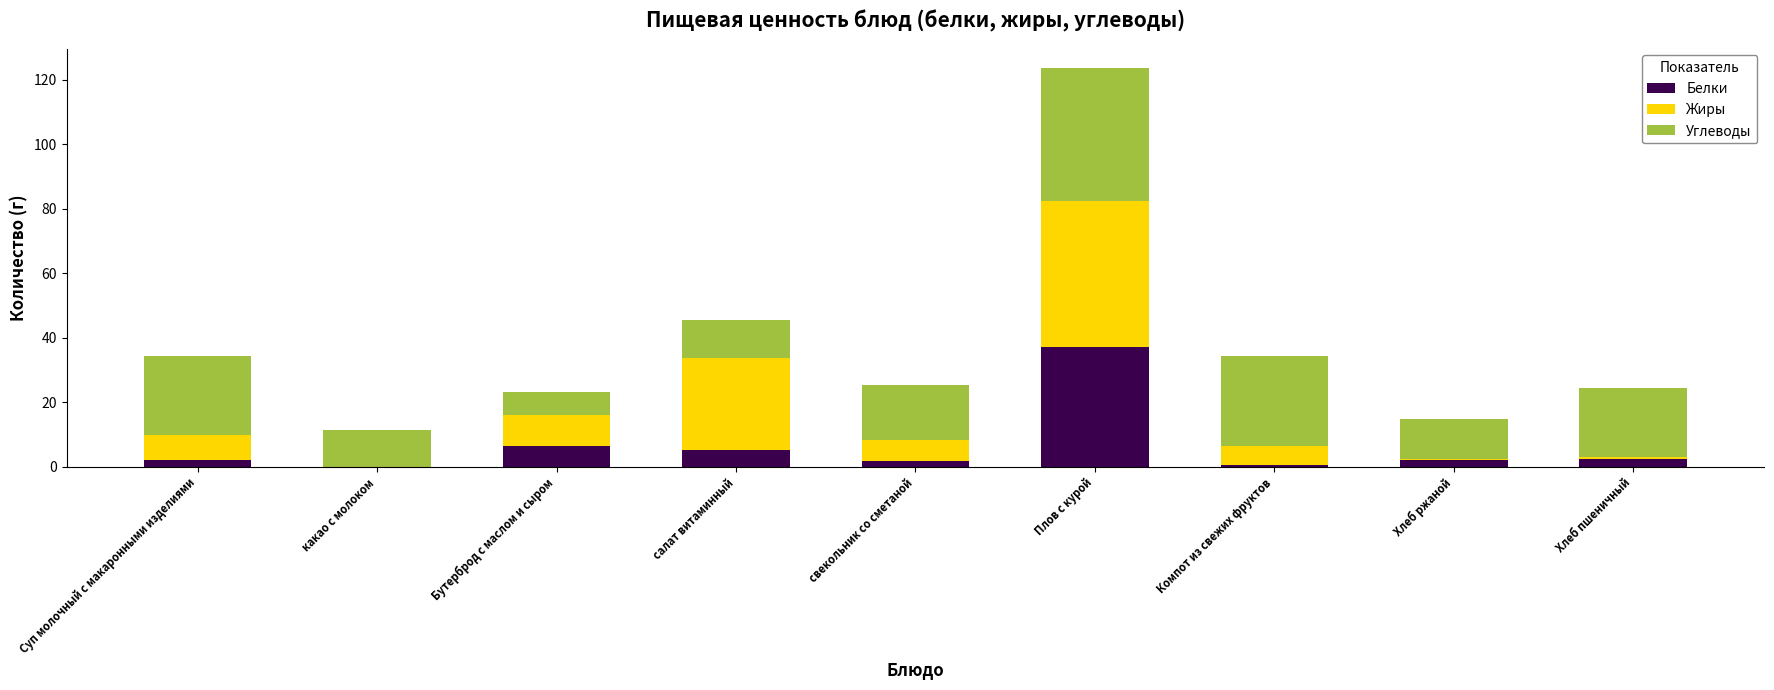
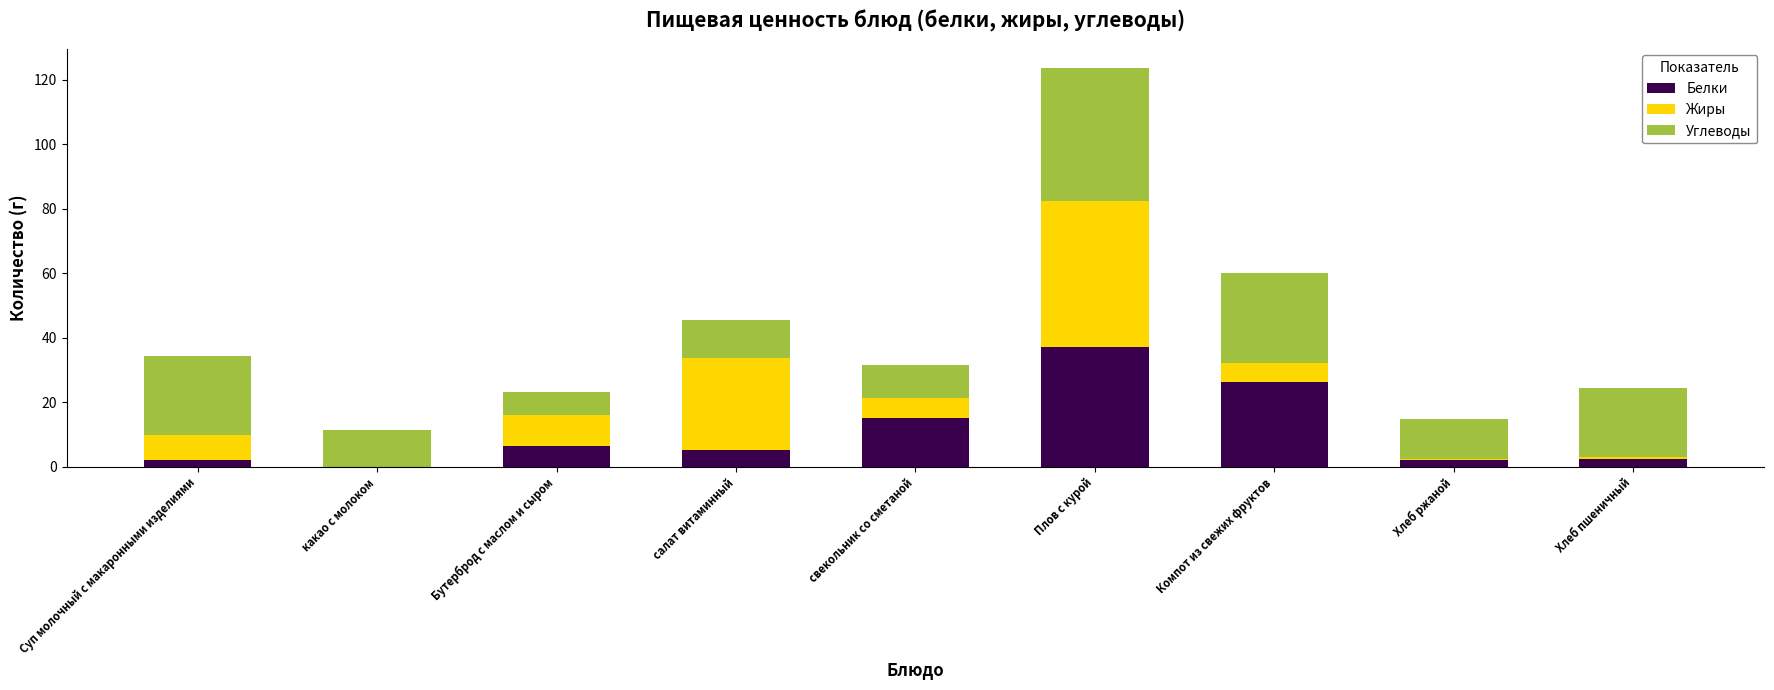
Белки, свекольник со сметаной: 2 -> 15
Углеводы, свекольник со сметаной: 17 -> 10
Белки, Компот из свежих фруктов: 1 -> 26
